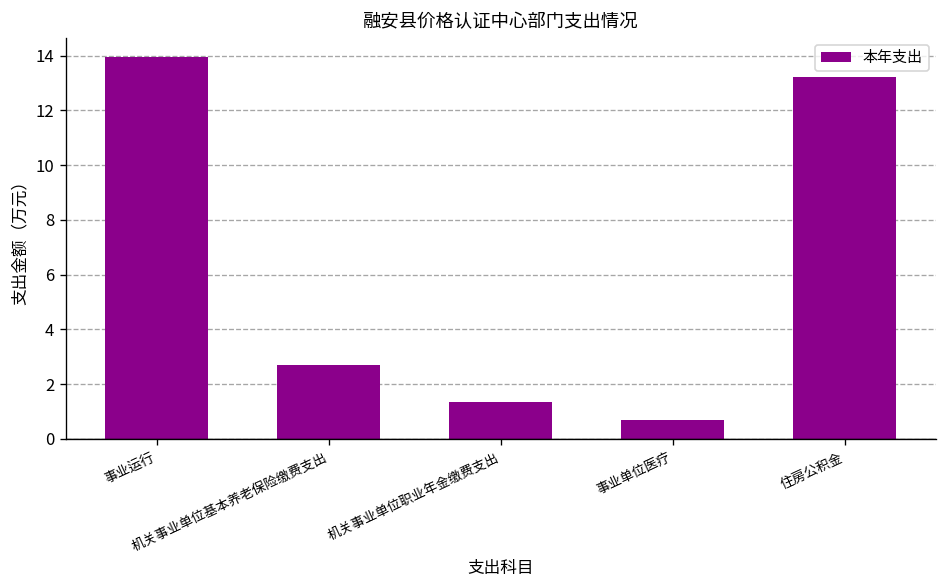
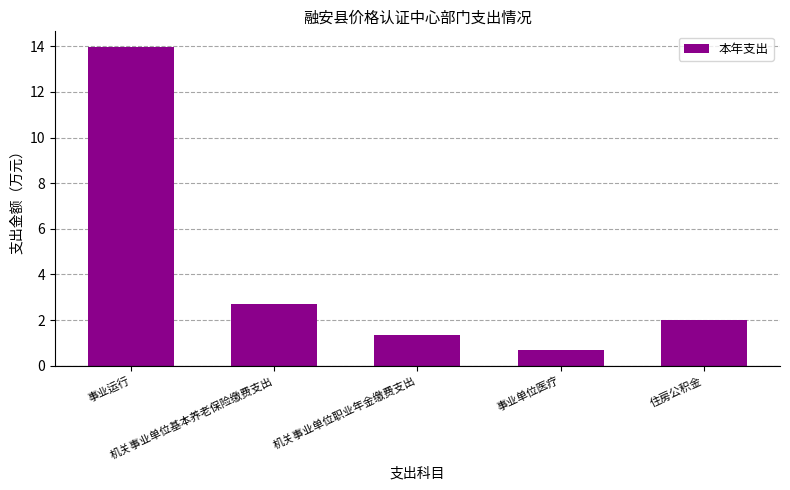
住房公积金: 13.2 -> 2.0
